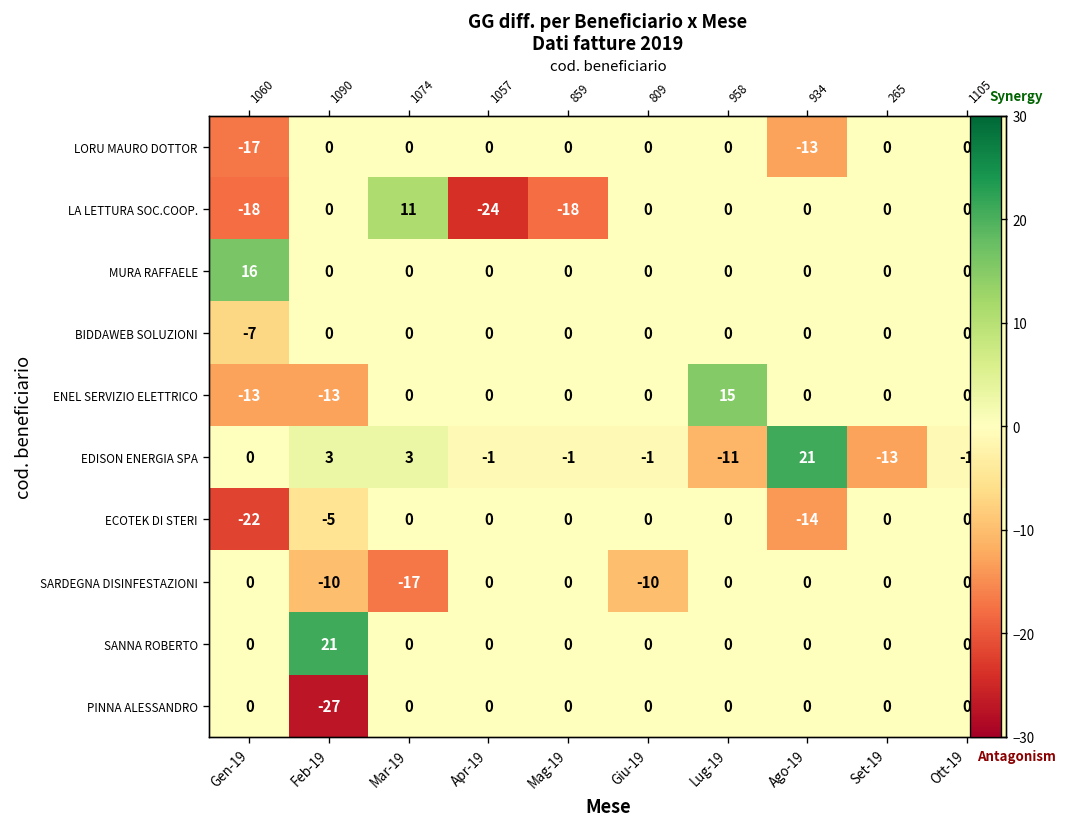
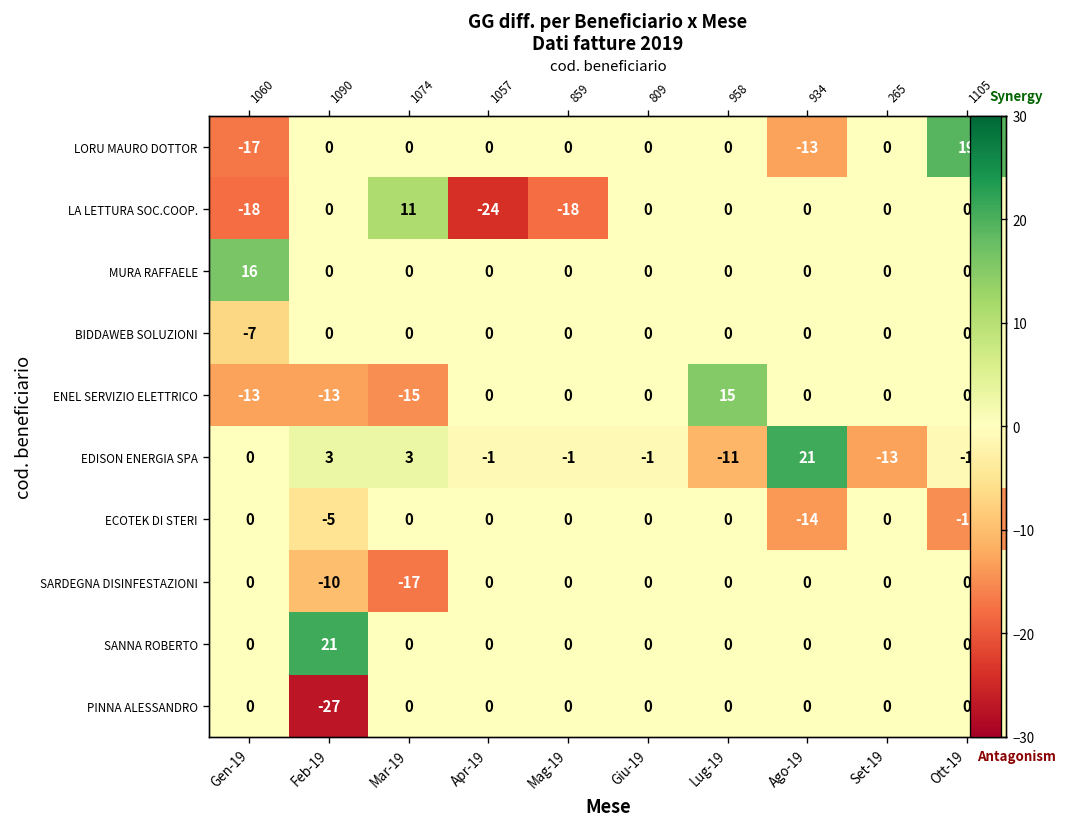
LORU MAURO DOTTOR, Ott-19: 0 -> 19
ENEL SERVIZIO ELETTRICO, Mar-19: 0 -> -15
ECOTEK DI STERI, Gen-19: -22 -> 0
ECOTEK DI STERI, Ott-19: 0 -> -15
SARDEGNA DISINFESTAZIONI, Giu-19: -10 -> 0
